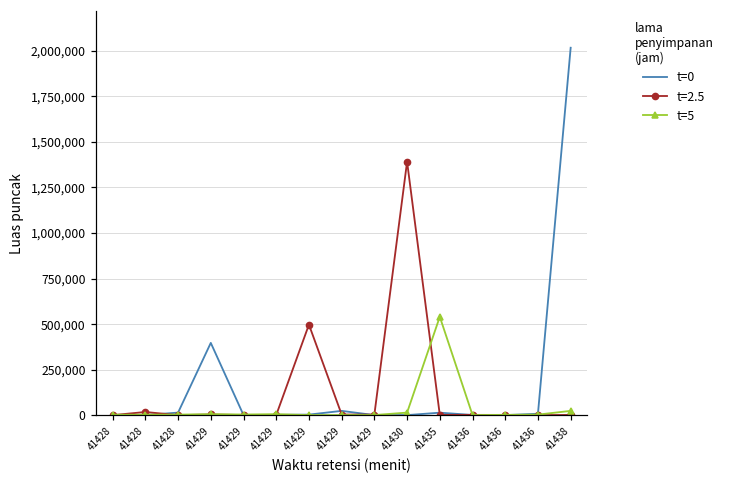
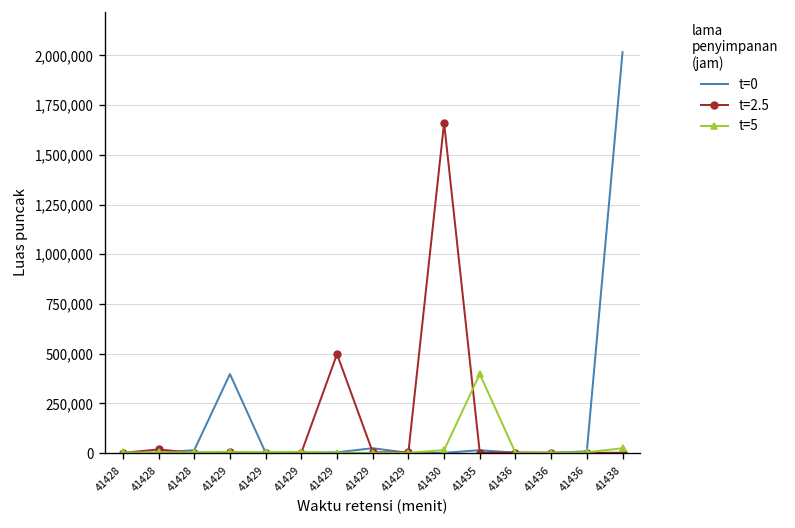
t=2.5, 41430: 1,390,000 -> 1,660,000
t=5, 41435: 540,000 -> 400,000
